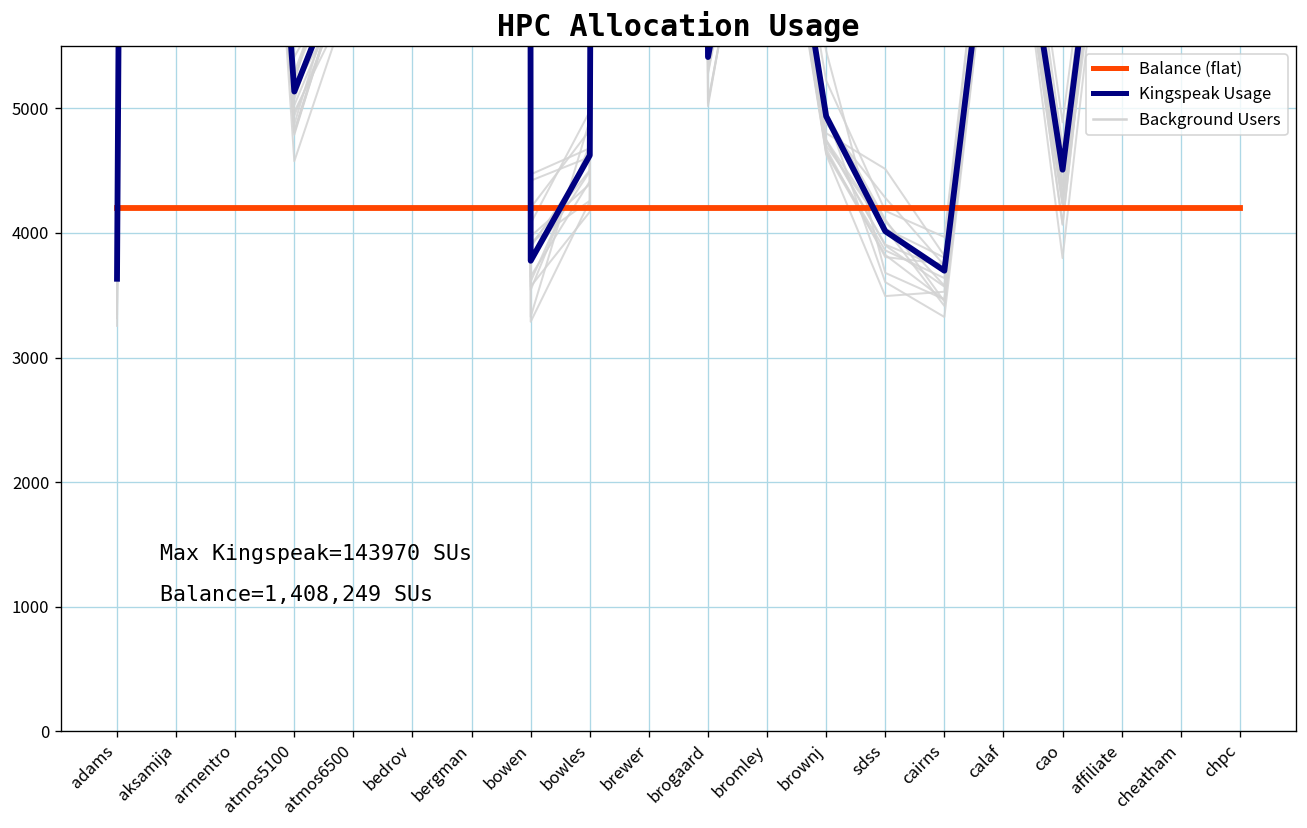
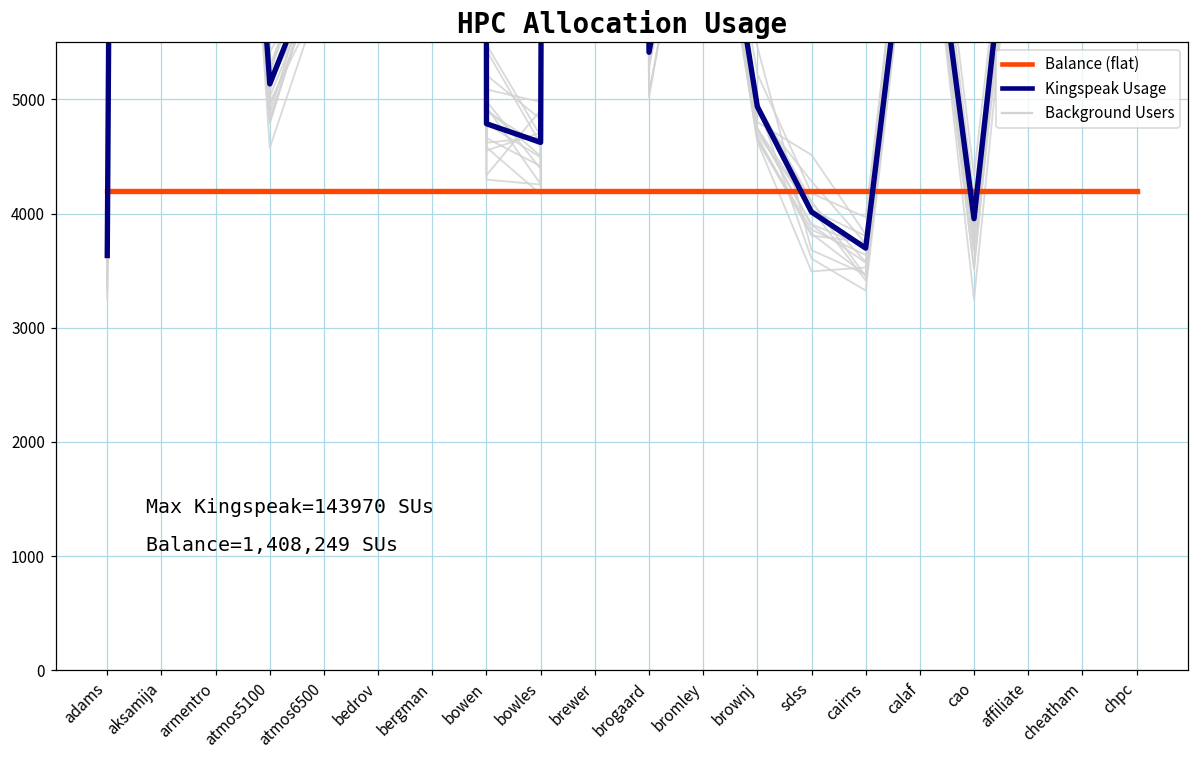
Kingspeak Usage, bowen: 3780 -> 4790
Kingspeak Usage, cao: 4510 -> 3950
